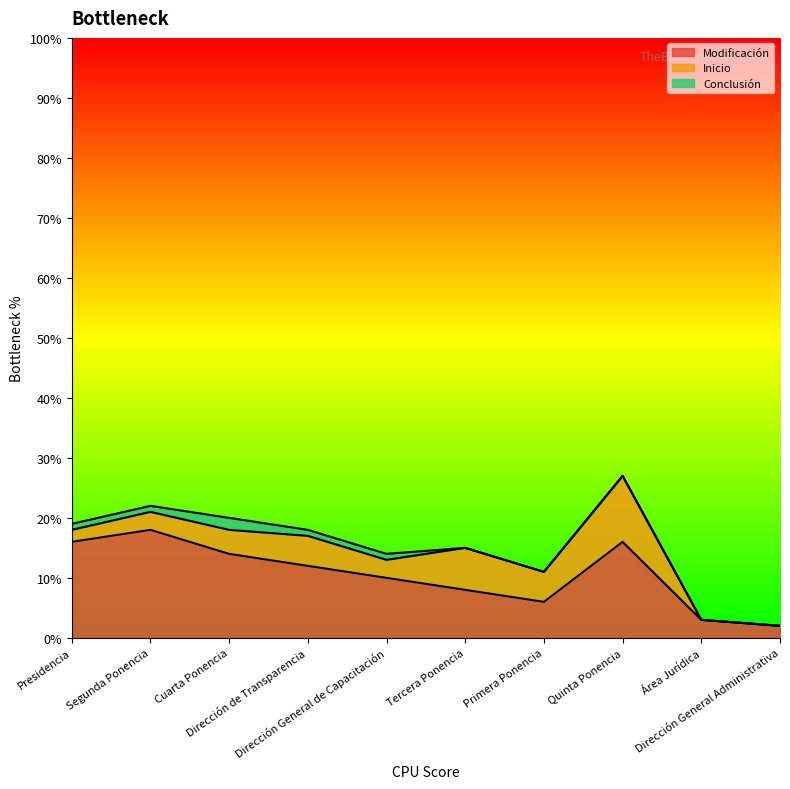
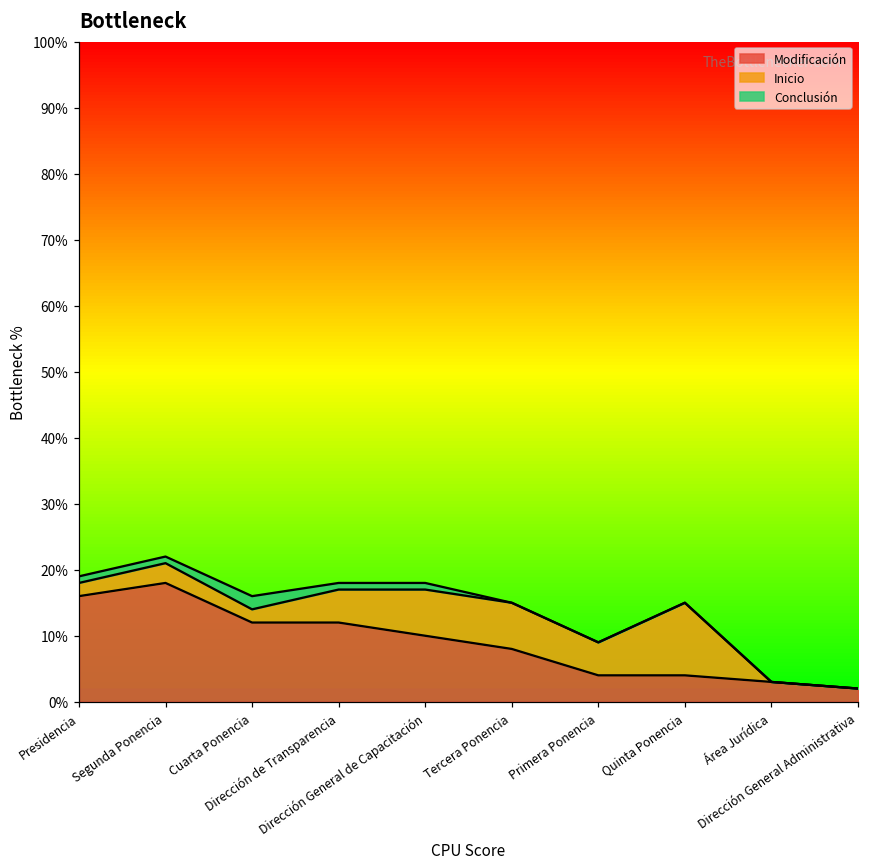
Modificación, Cuarta Ponencia: 14% -> 12%
Inicio, Cuarta Ponencia: 4% -> 2%
Inicio, Dirección General de Capacitación: 3% -> 7%
Modificación, Primera Ponencia: 6% -> 4%
Modificación, Quinta Ponencia: 16% -> 4%
